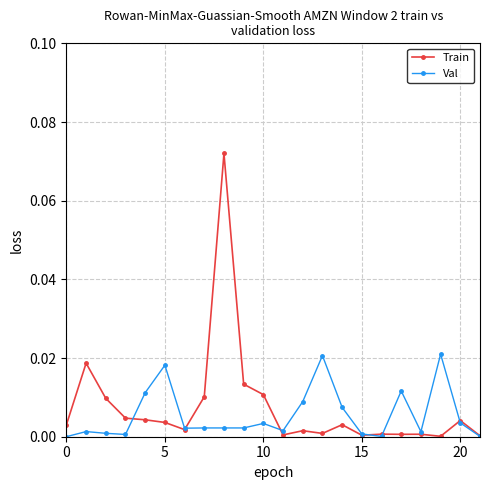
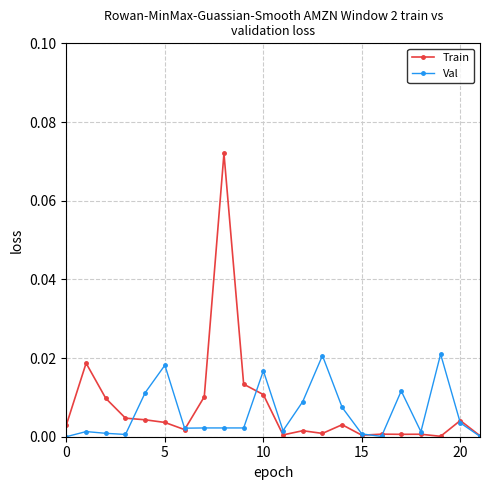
Val, 10: 0.003 -> 0.017
